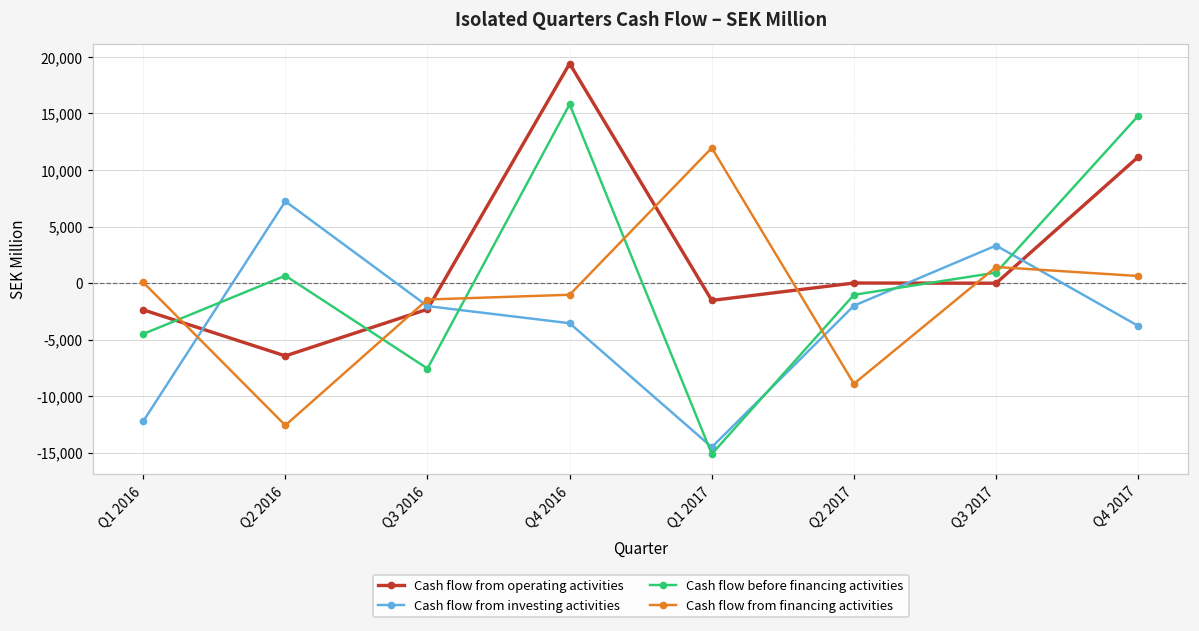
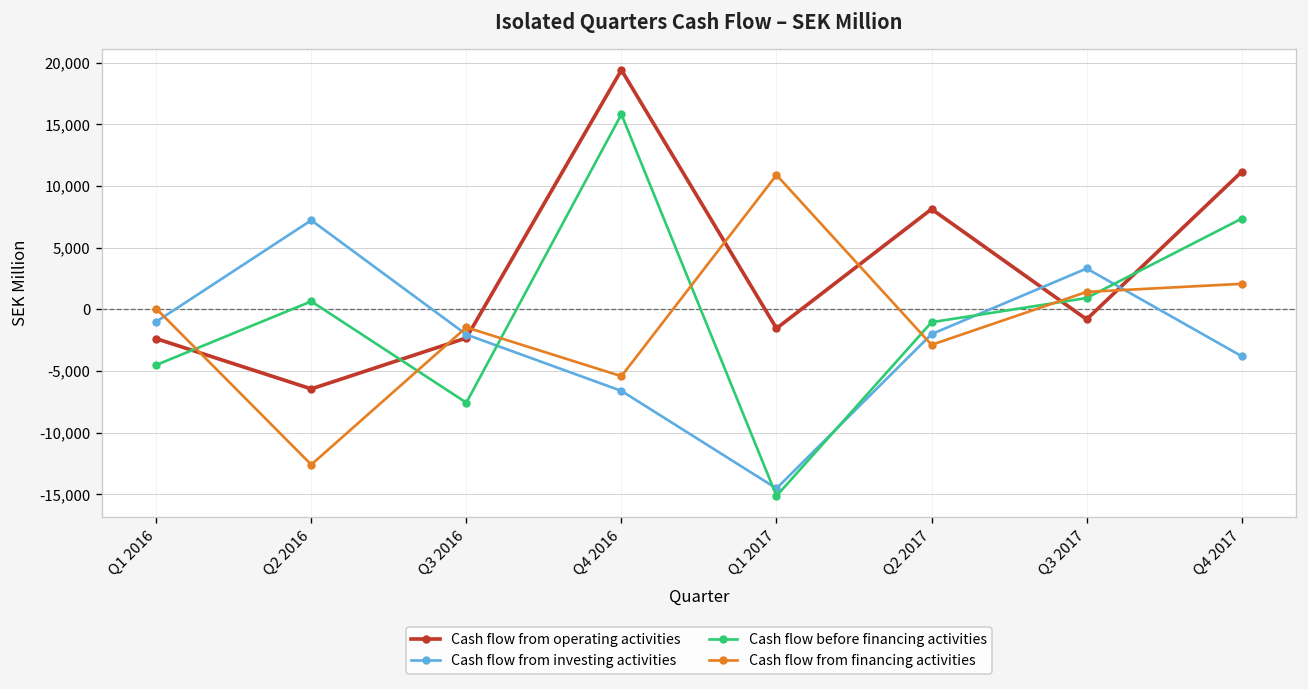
Cash flow from investing activities, Q1 2016: -12,200 -> -1,000
Cash flow from investing activities, Q4 2016: -3,600 -> -6,600
Cash flow from financing activities, Q4 2016: -1,000 -> -5,400
Cash flow from financing activities, Q1 2017: 12,000 -> 10,900
Cash flow from operating activities, Q2 2017: 0 -> 8,100
Cash flow from financing activities, Q2 2017: -8,900 -> -2,900
Cash flow from operating activities, Q3 2017: 0 -> -800
Cash flow before financing activities, Q4 2017: 14,800 -> 7,400
Cash flow from financing activities, Q4 2017: 600 -> 2,100
